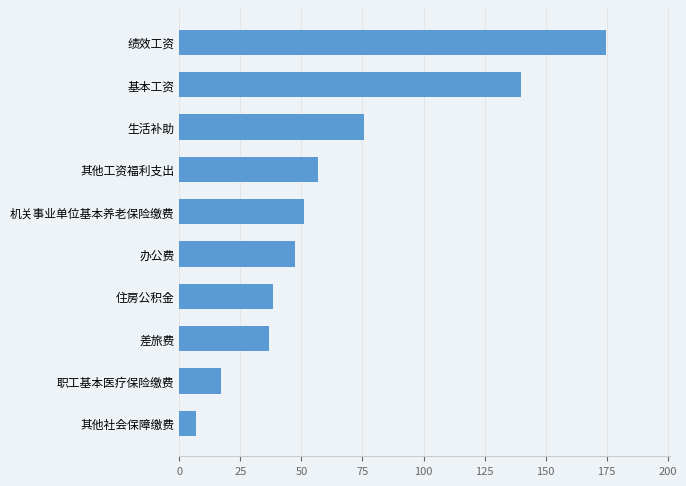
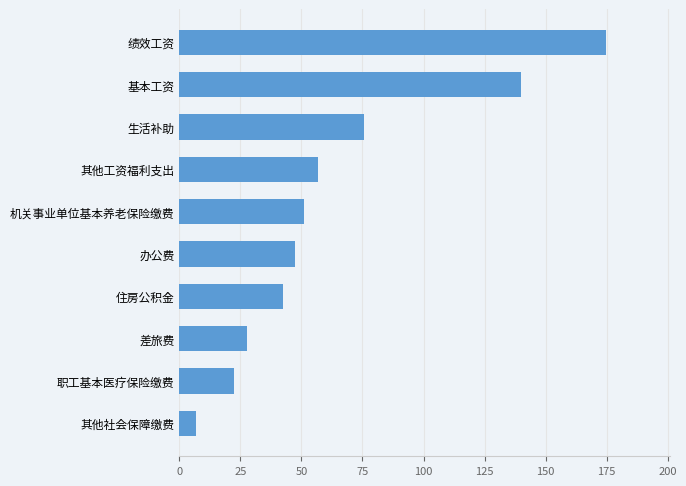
住房公积金: 38 -> 43
差旅费: 37 -> 28
职工基本医疗保险缴费: 17 -> 22
